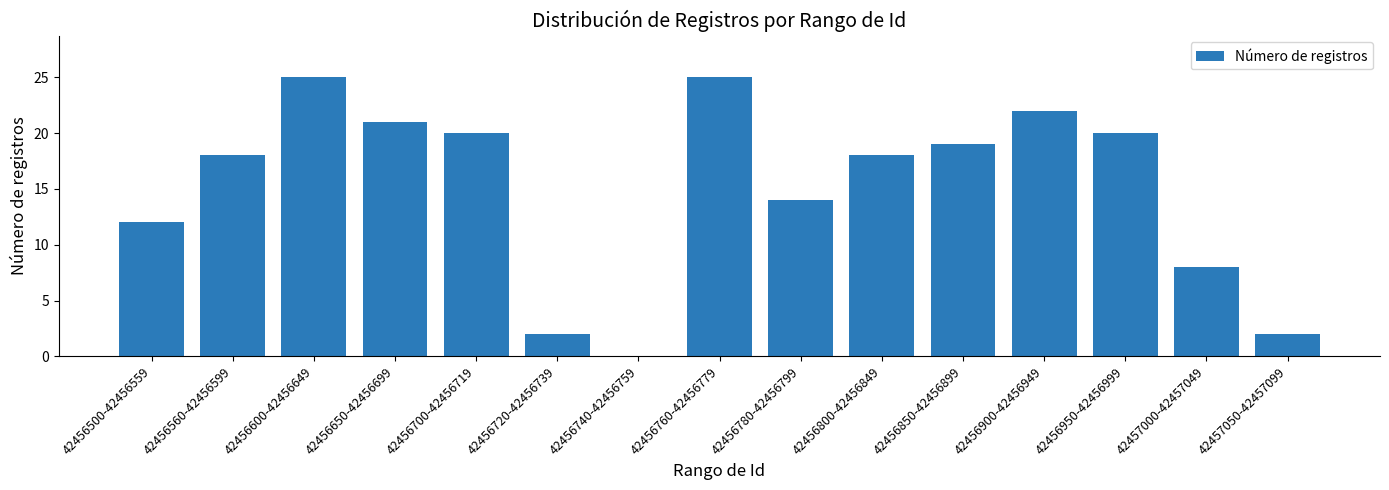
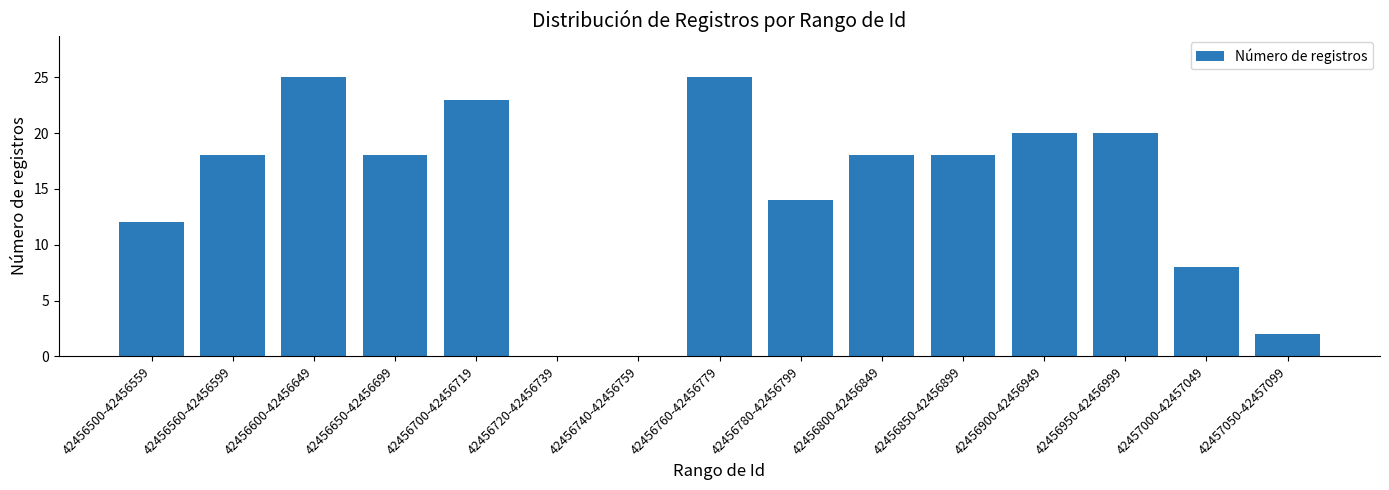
42456650-42456699: 21 -> 18
42456700-42456719: 20 -> 23
42456720-42456739: 2 -> 0
42456850-42456899: 19 -> 18
42456900-42456949: 22 -> 20
